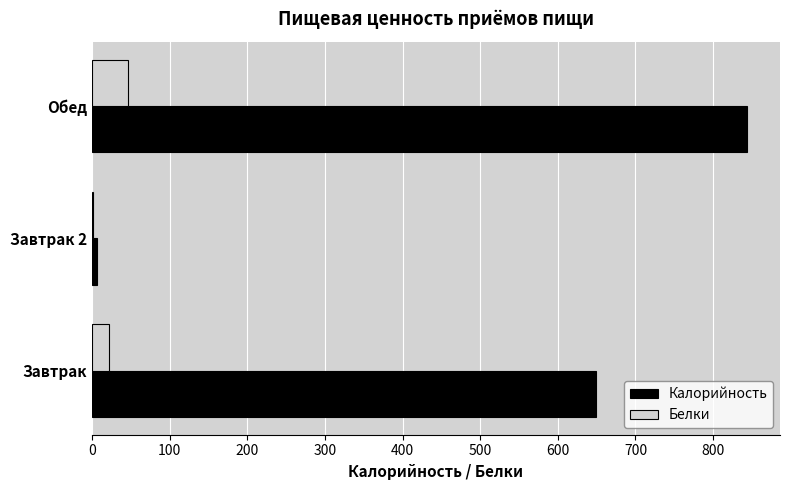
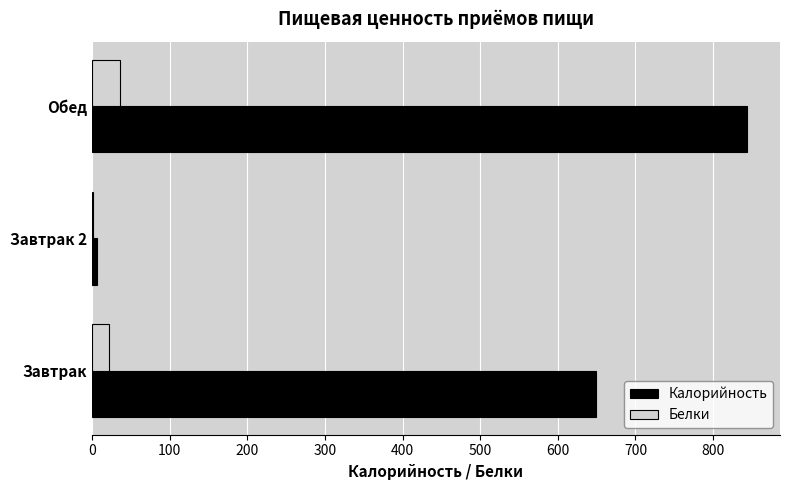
Белки, Обед: 50 -> 40
